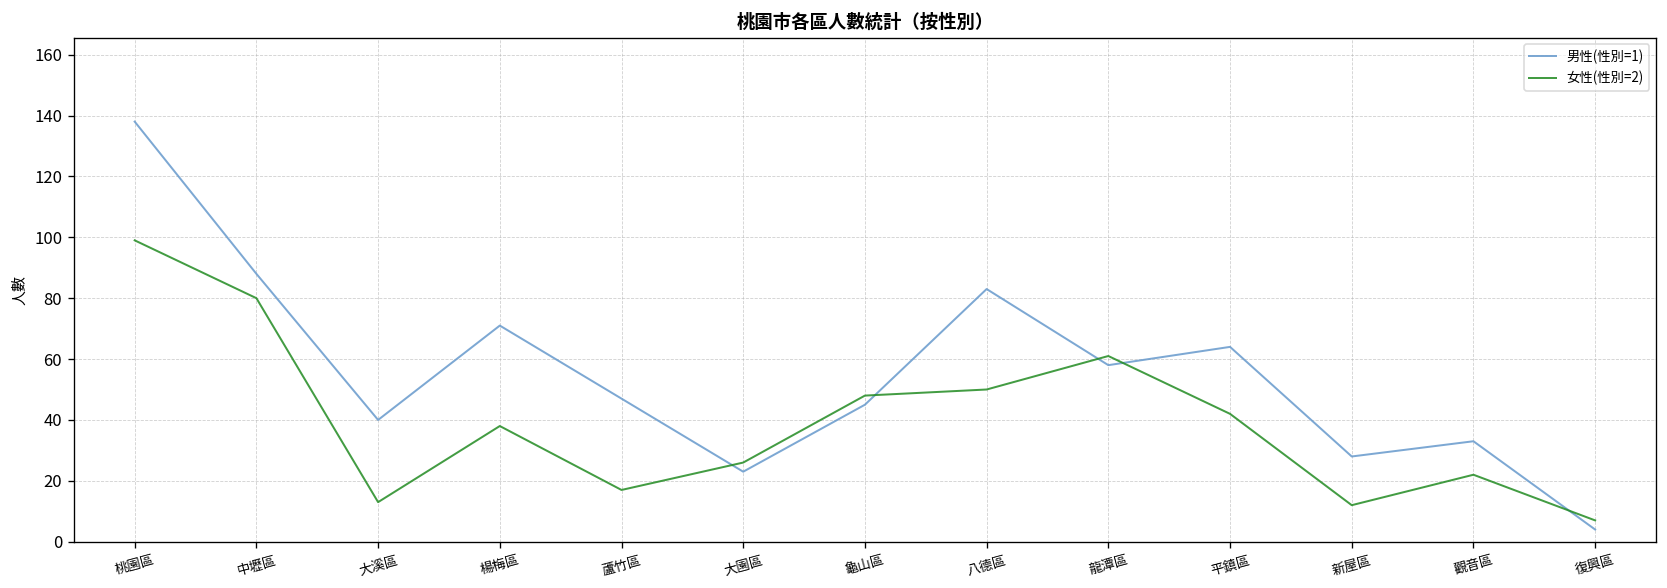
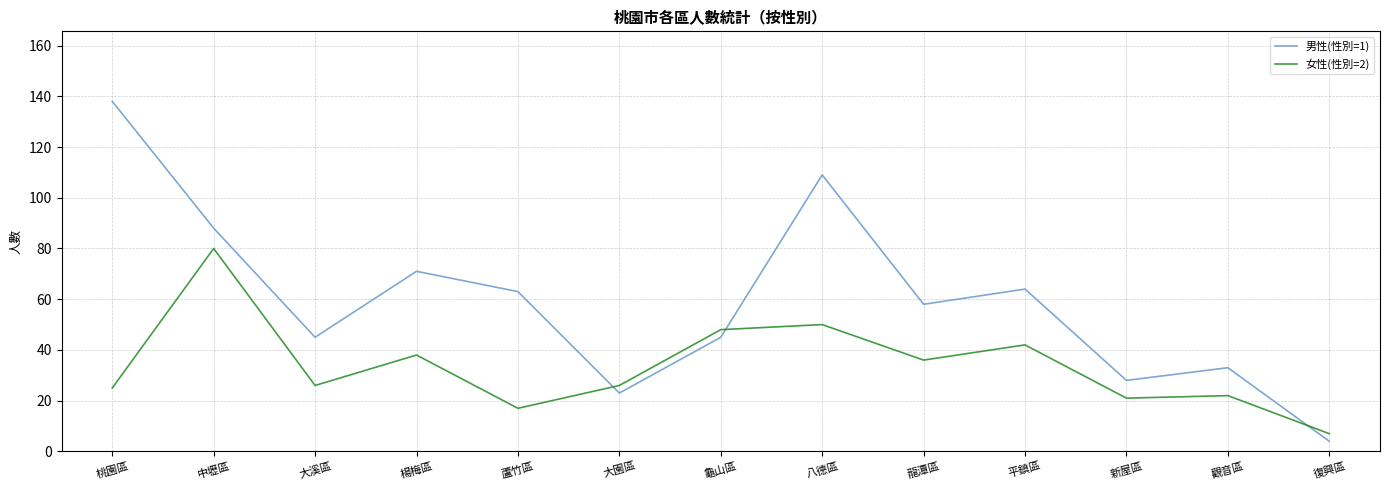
女性(性別=2), 桃園區: 99 -> 25
男性(性別=1), 大溪區: 40 -> 45
女性(性別=2), 大溪區: 13 -> 26
男性(性別=1), 蘆竹區: 47 -> 63
男性(性別=1), 八德區: 83 -> 109
女性(性別=2), 龍潭區: 61 -> 36
女性(性別=2), 新屋區: 12 -> 21
